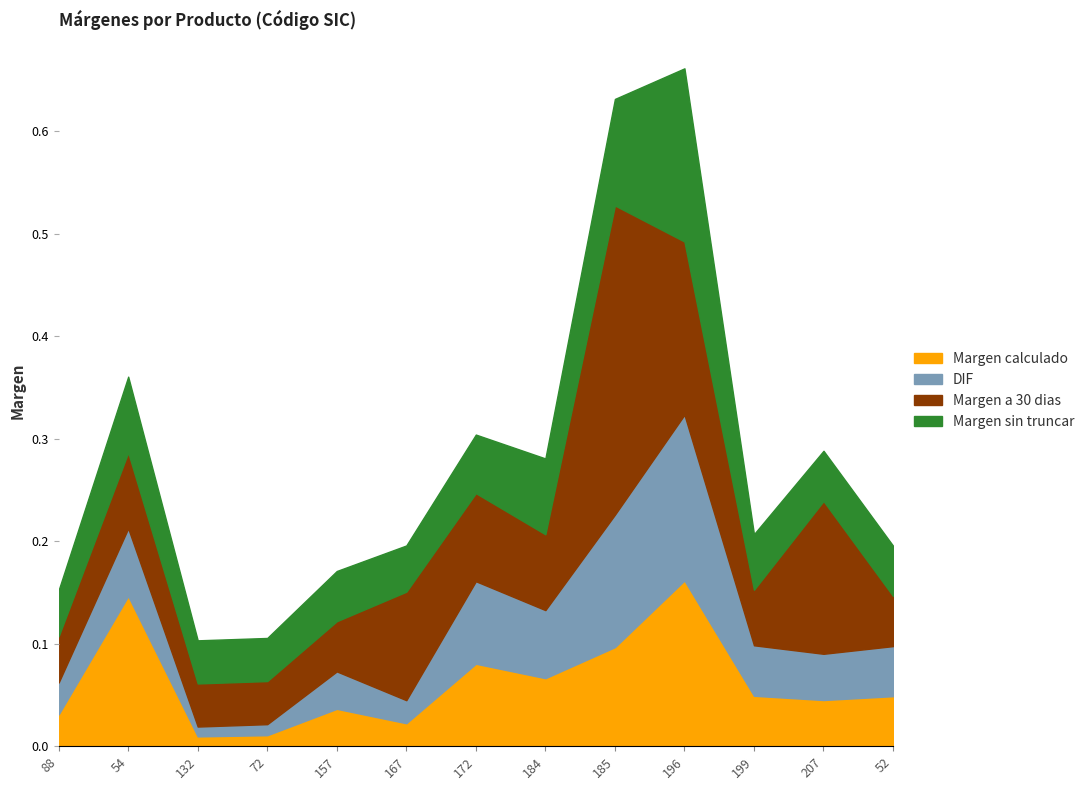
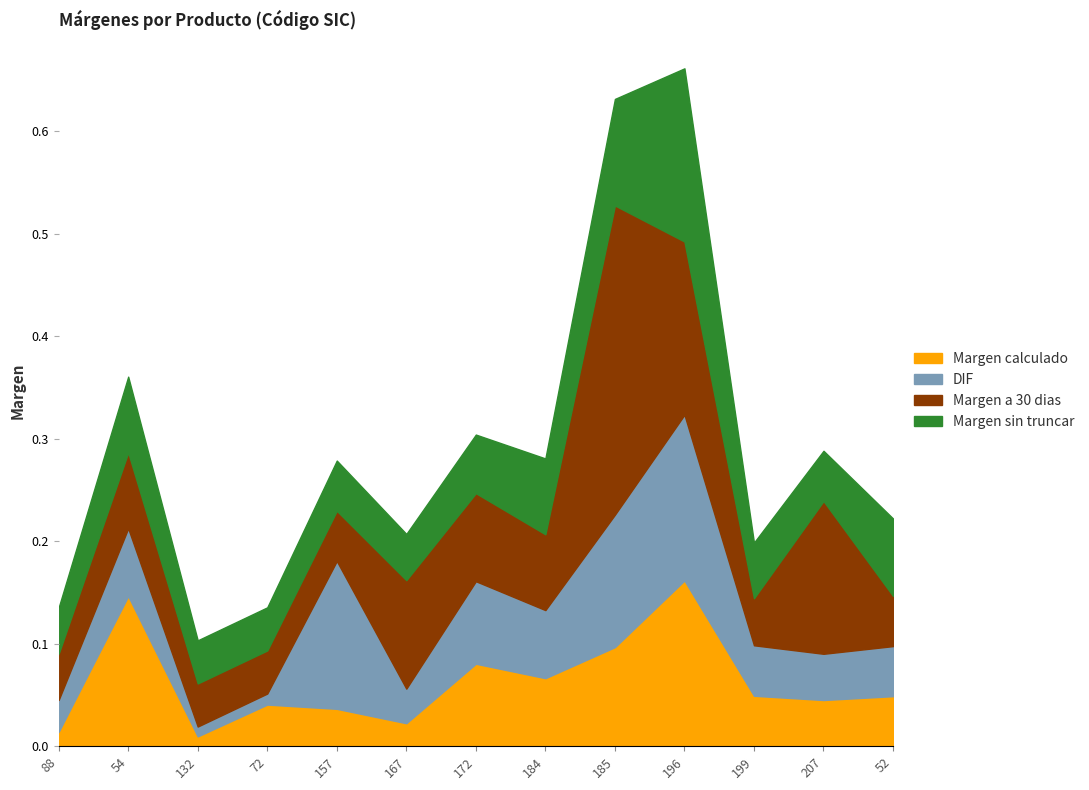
Margen calculado, 88: 0.031 -> 0.014
Margen calculado, 72: 0.011 -> 0.041
DIF, 157: 0.037 -> 0.144
DIF, 167: 0.022 -> 0.034
Margen a 30 dias, 199: 0.054 -> 0.046
Margen sin truncar, 52: 0.049 -> 0.076
